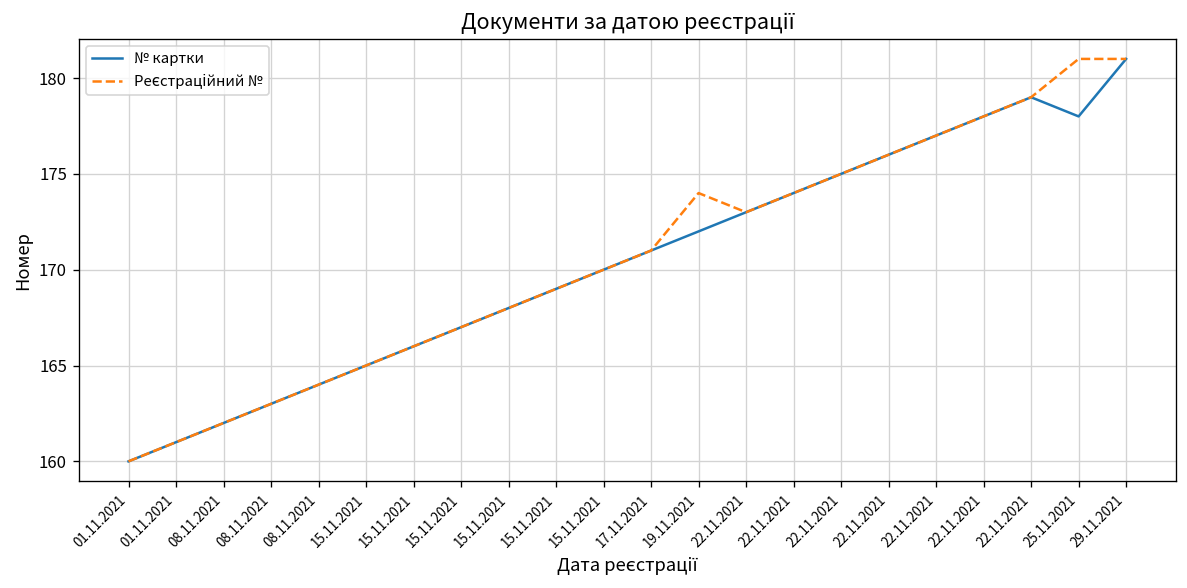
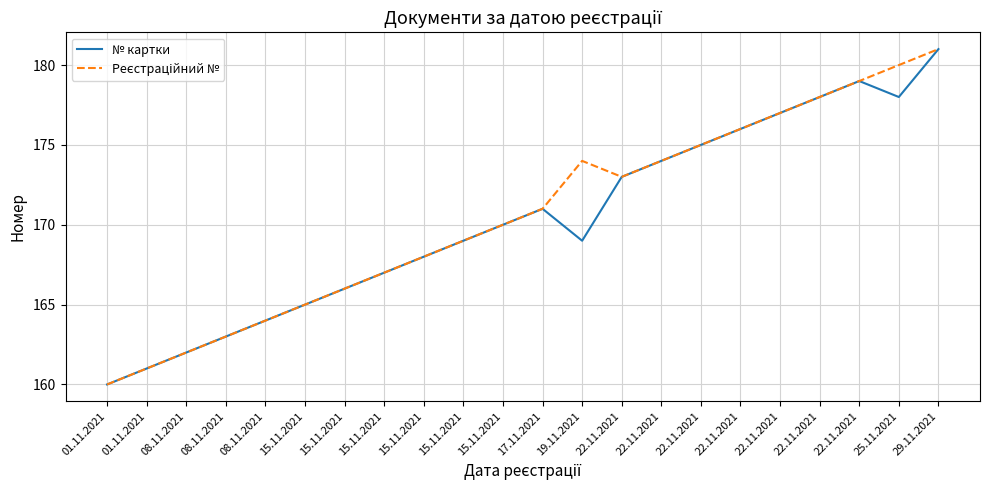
№ картки, 19.11.2021: 172 -> 169
Рeєстраційний №, 25.11.2021: 181 -> 180
